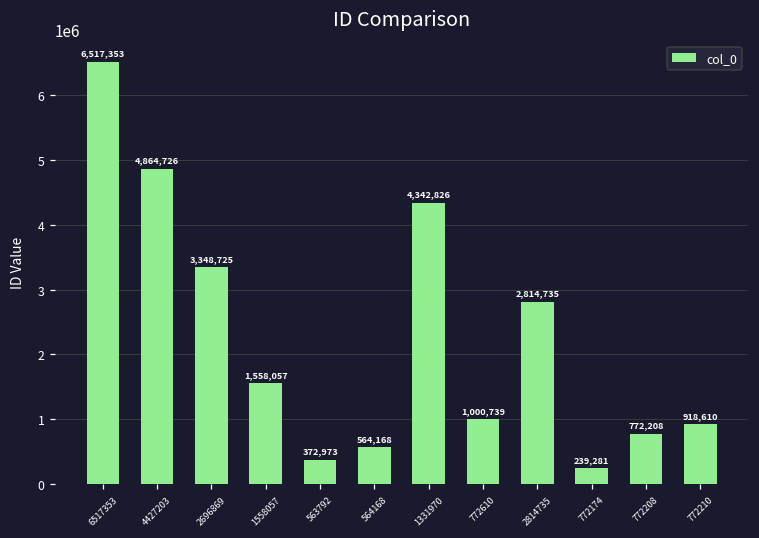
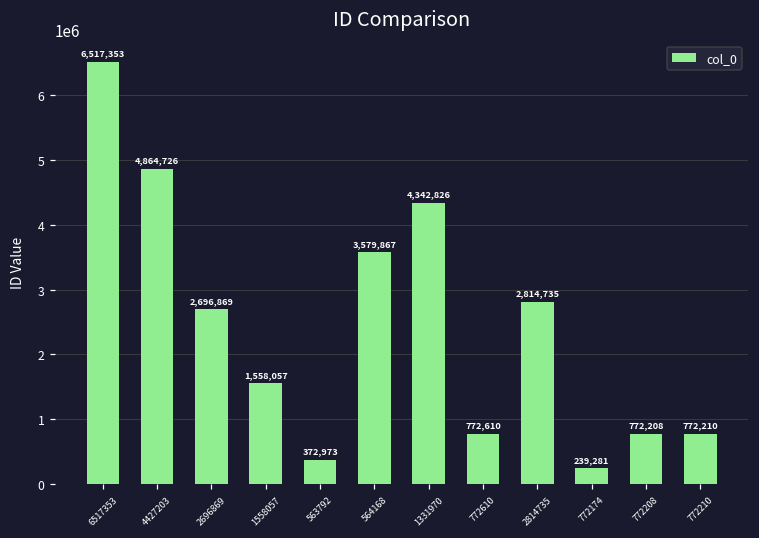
2696869: 3,348,725 -> 2,696,869
564168: 564,168 -> 3,579,867
772610: 1,000,739 -> 772,610
772210: 918,610 -> 772,210
